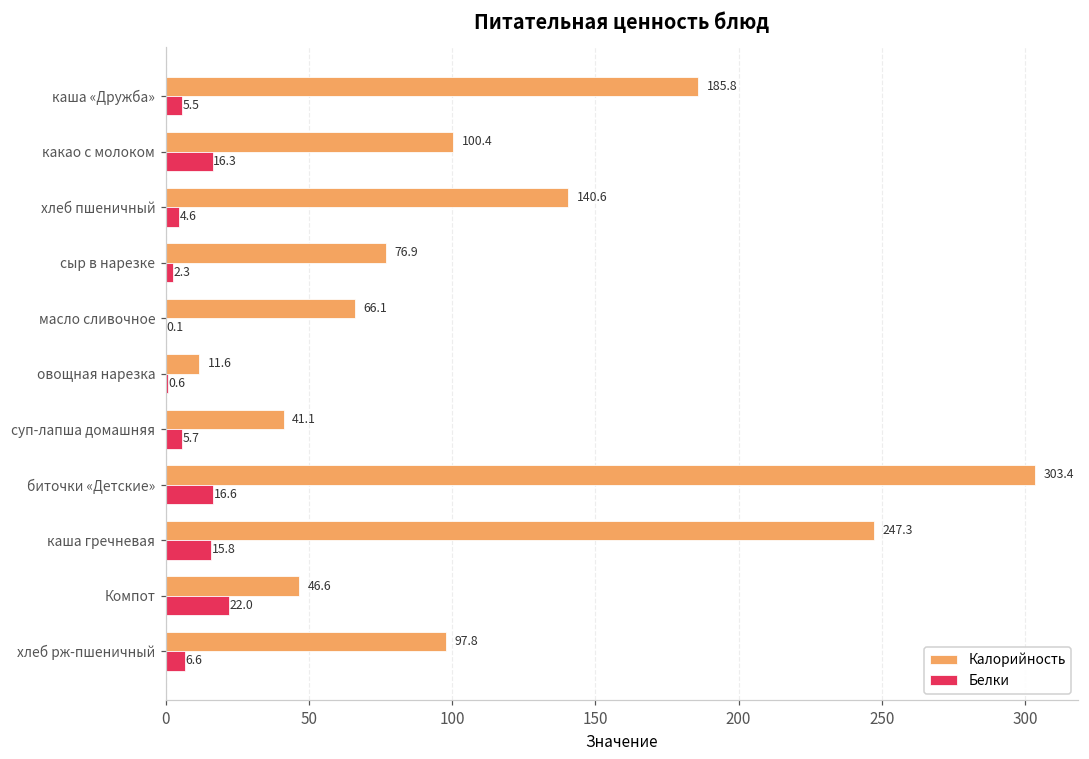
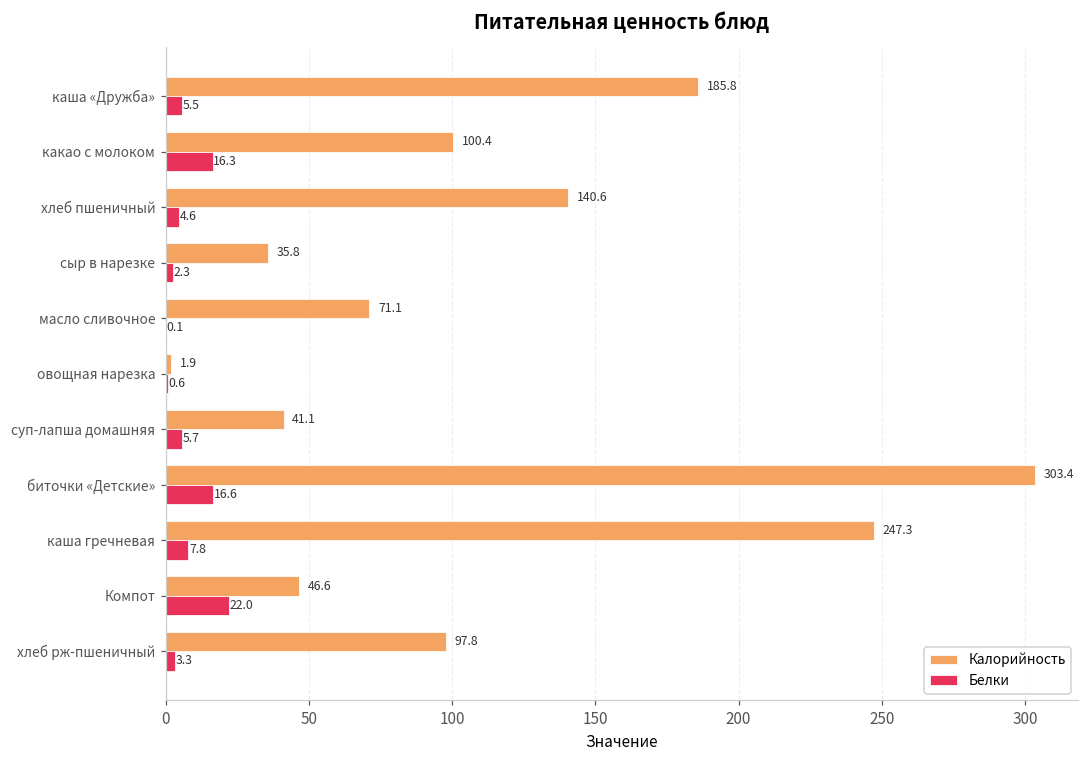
Калорийность, сыр в нарезке: 76.9 -> 35.8
Калорийность, масло сливочное: 66.1 -> 71.1
Калорийность, овощная нарезка: 11.6 -> 1.9
Белки, каша гречневая: 15.8 -> 7.8
Белки, хлеб рж-пшеничный: 6.6 -> 3.3
